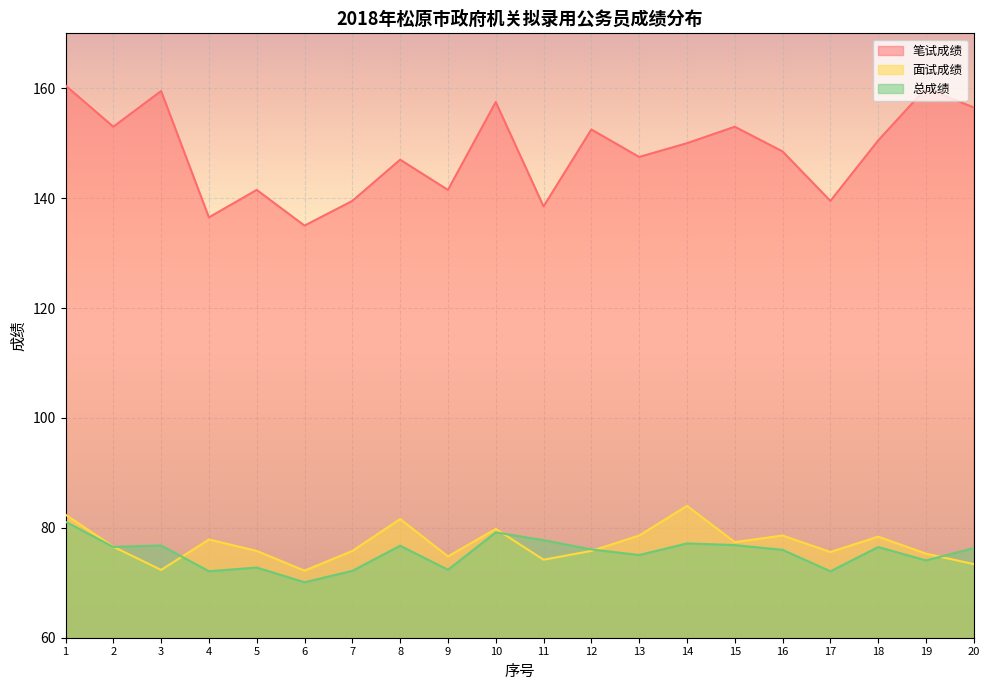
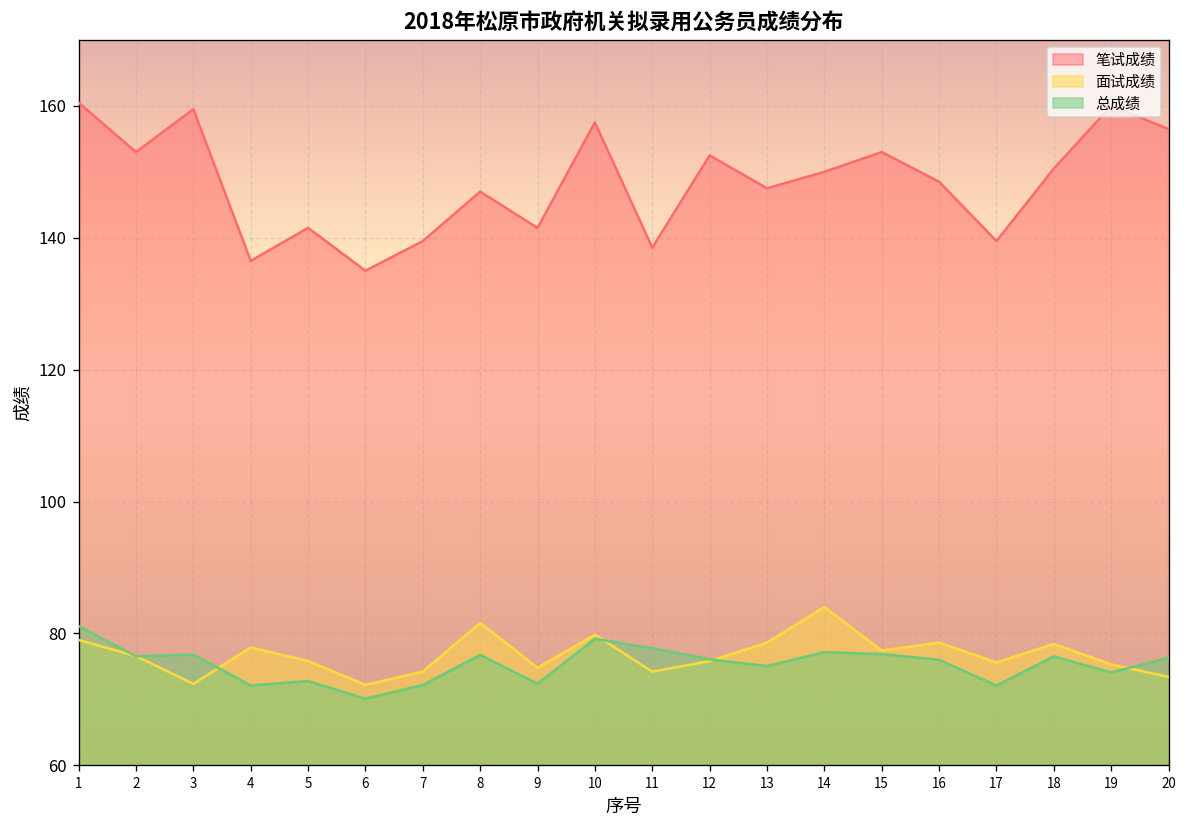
面试成绩, 1: 82 -> 79
面试成绩, 7: 76 -> 74
